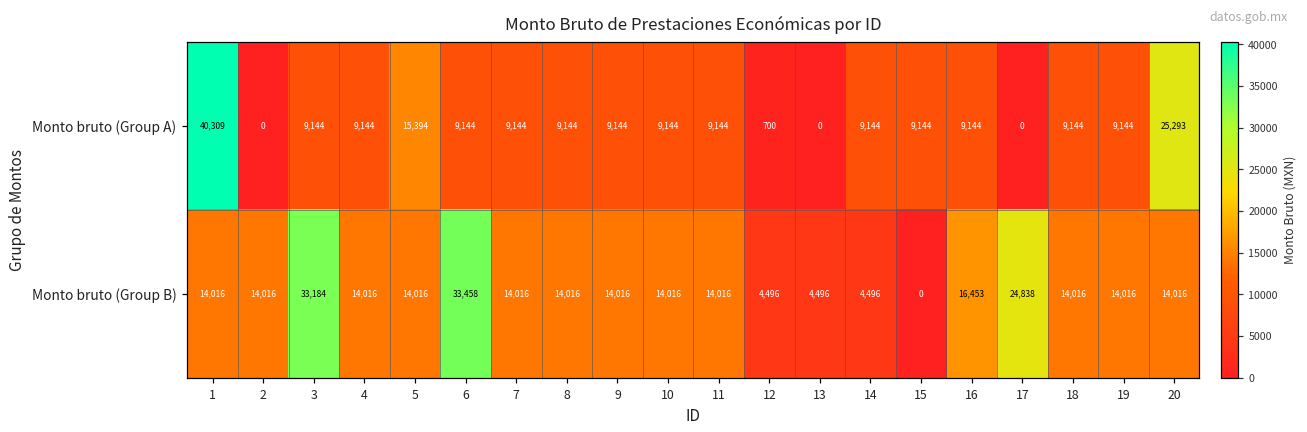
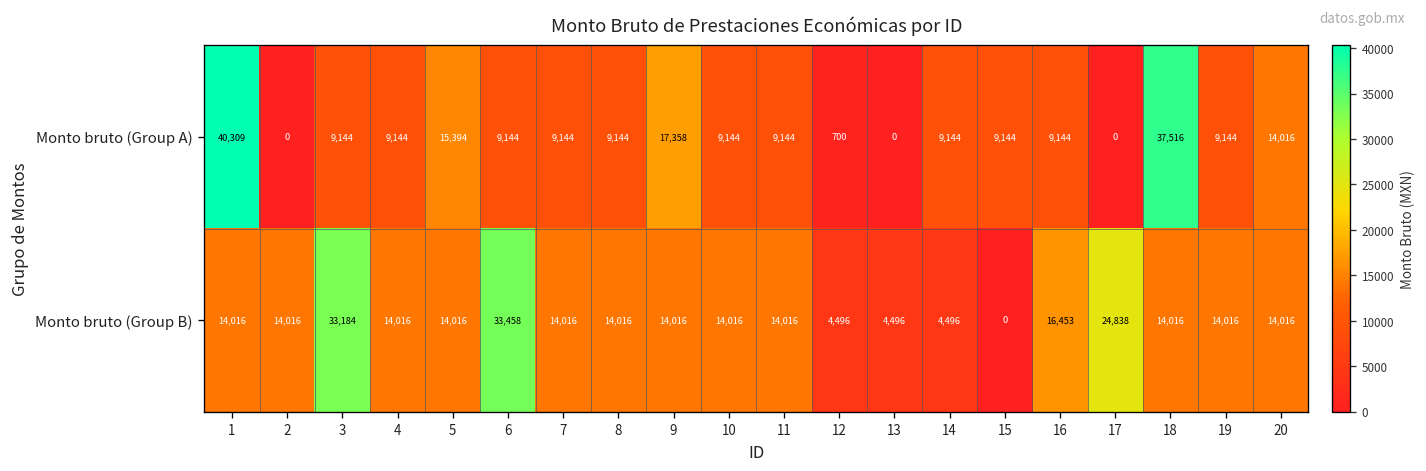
Monto bruto (Group A), 9: 9,144 -> 17,358
Monto bruto (Group A), 18: 9,144 -> 37,516
Monto bruto (Group A), 20: 25,293 -> 14,016
